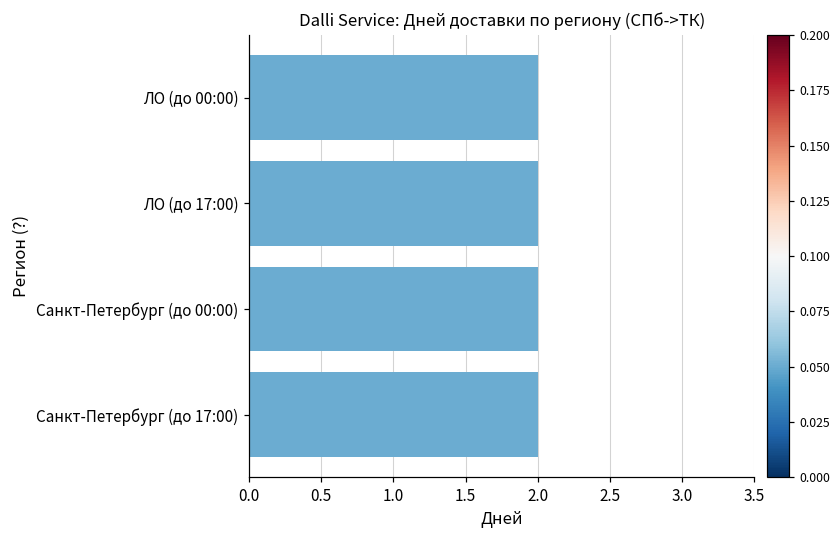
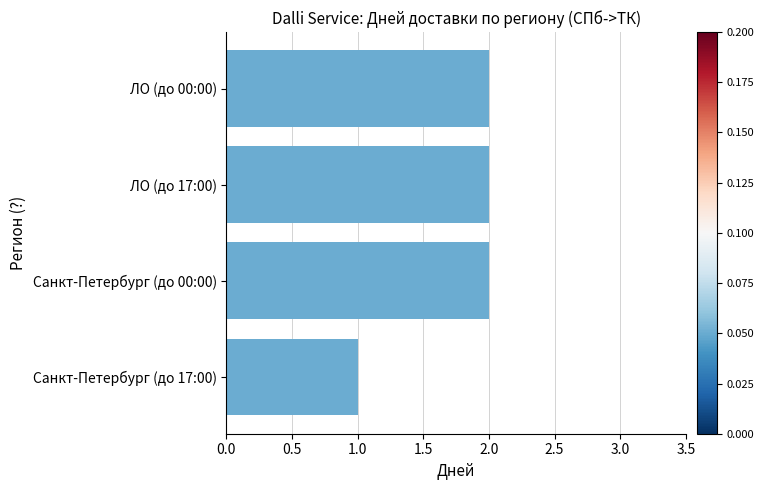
Санкт-Петербург (до 17:00): 2 -> 1
